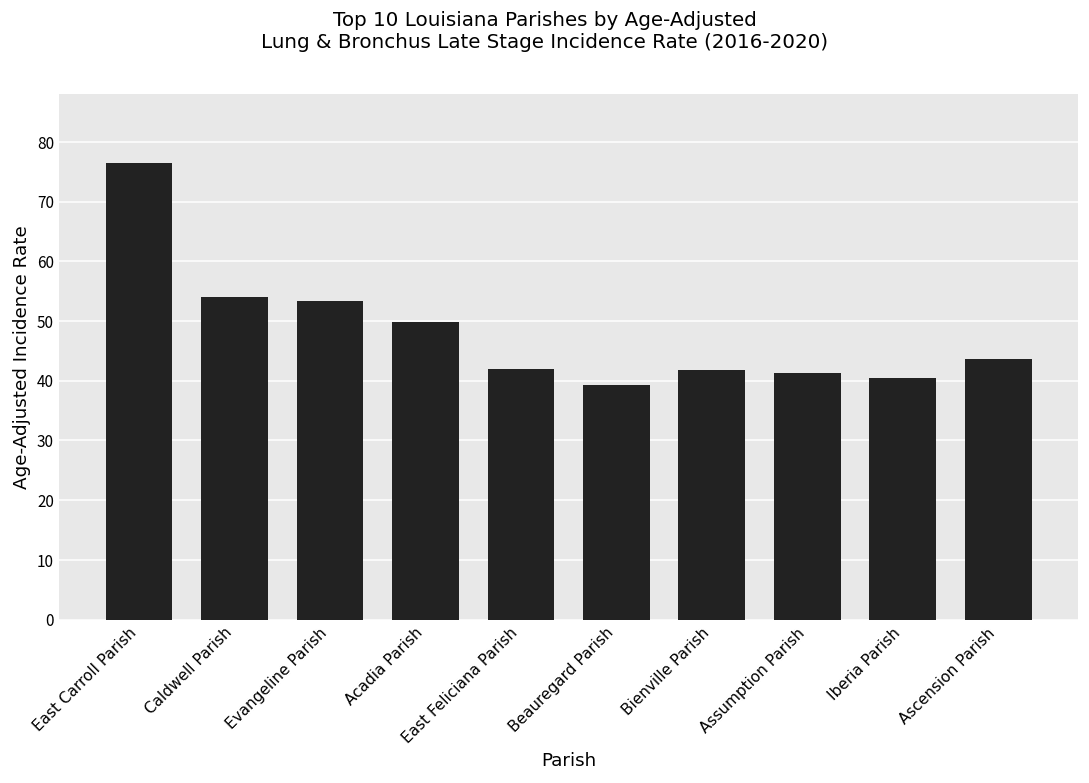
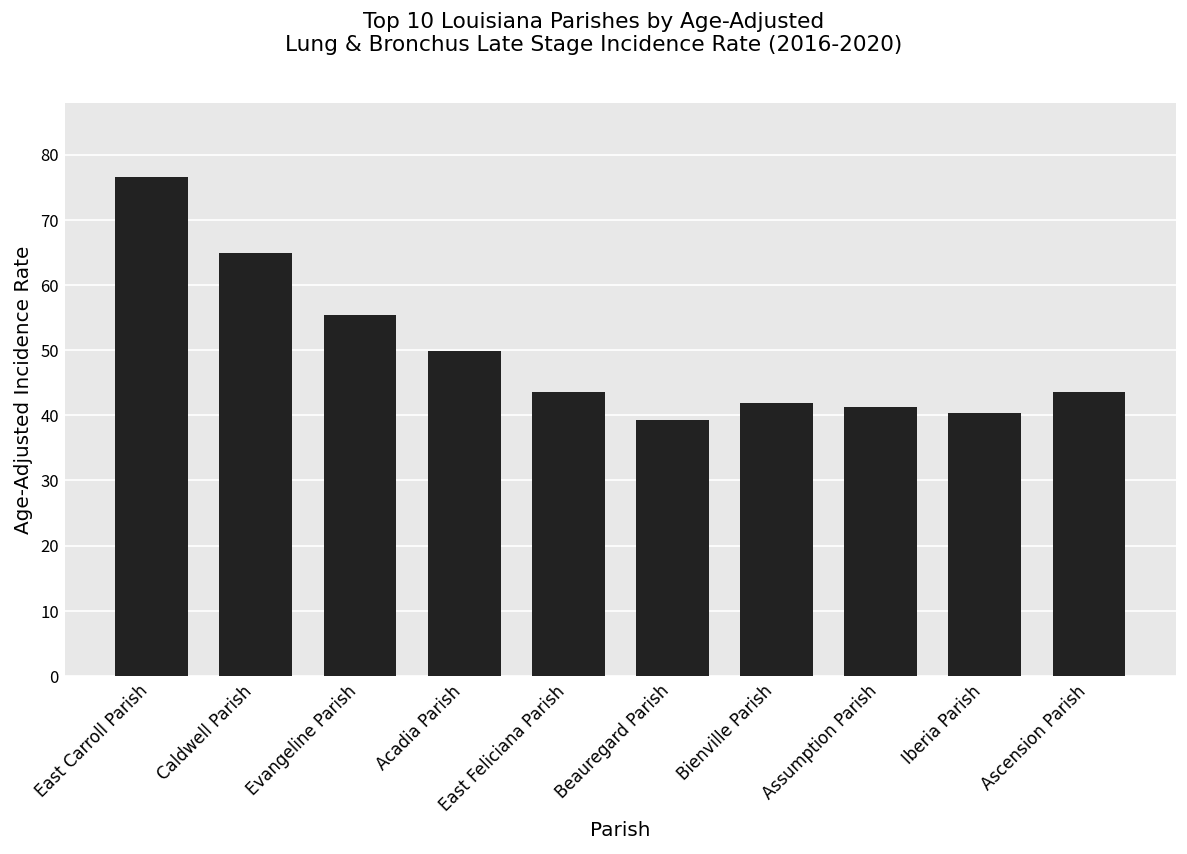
Caldwell Parish: 54 -> 65
Evangeline Parish: 53 -> 55
East Feliciana Parish: 42 -> 44
